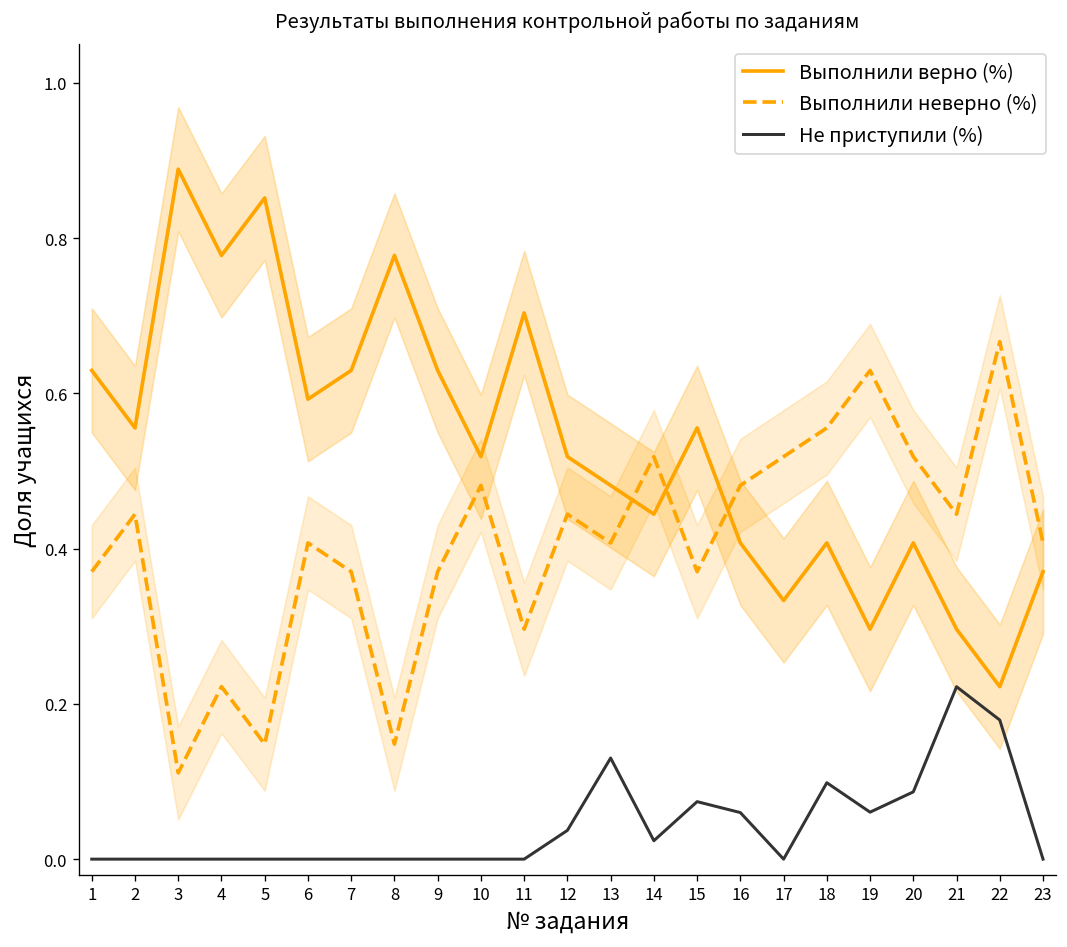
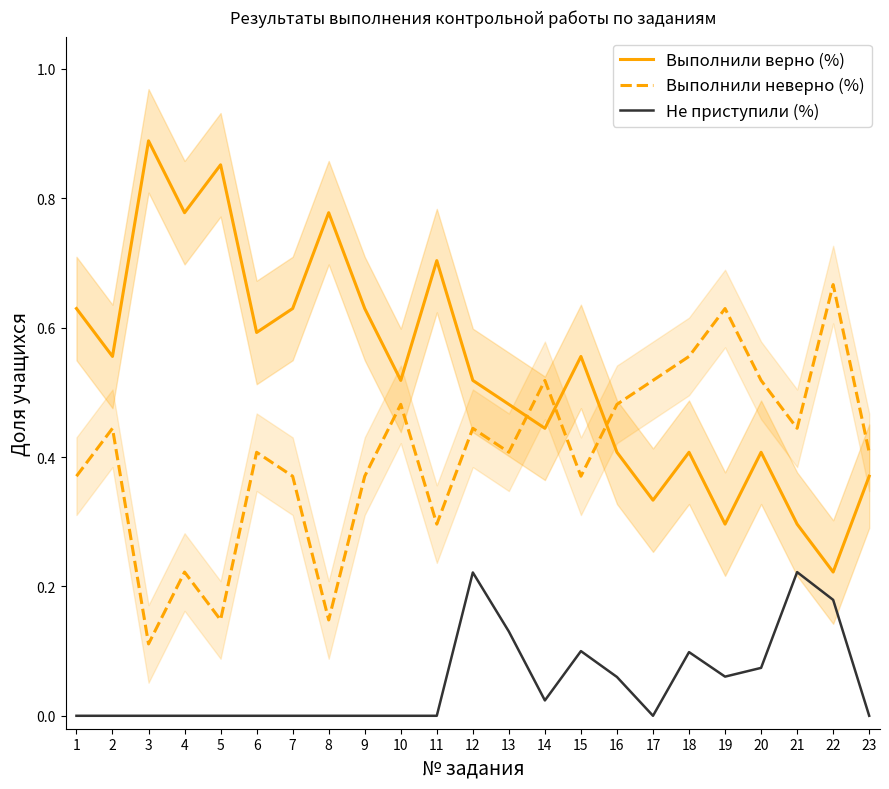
Не приступили (%), 12: 0.04 -> 0.22
Не приступили (%), 15: 0.07 -> 0.10
Не приступили (%), 20: 0.09 -> 0.07
